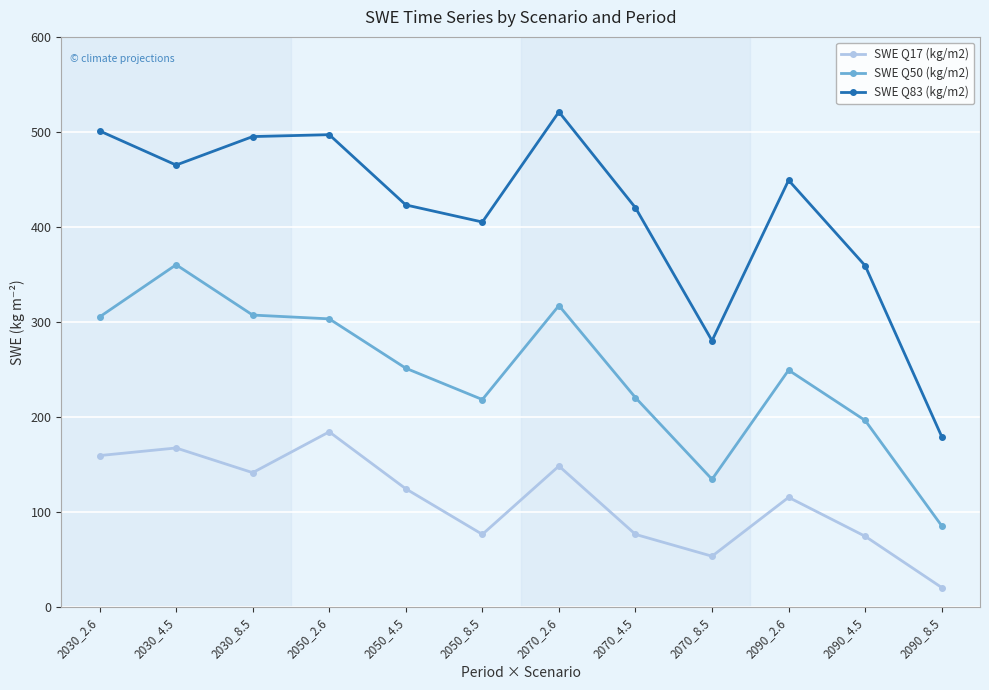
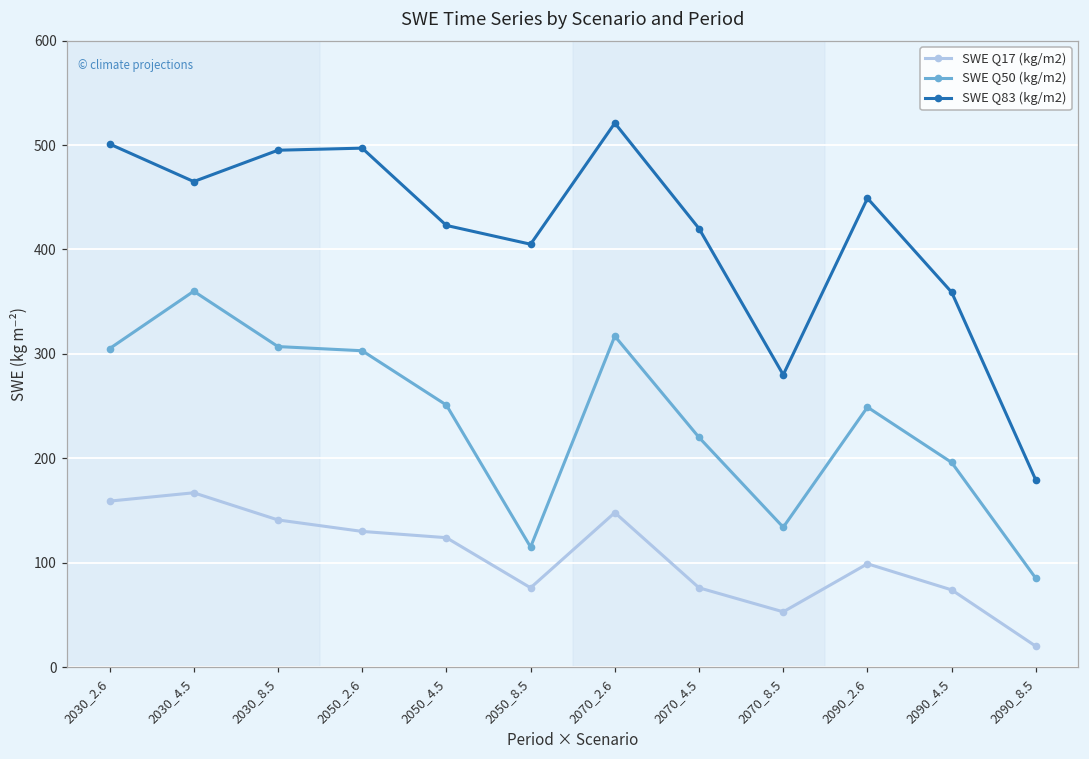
SWE Q17 (kg/m2), 2050_2.6: 180 -> 130
SWE Q50 (kg/m2), 2050_8.5: 220 -> 120
SWE Q17 (kg/m2), 2090_2.6: 120 -> 100
